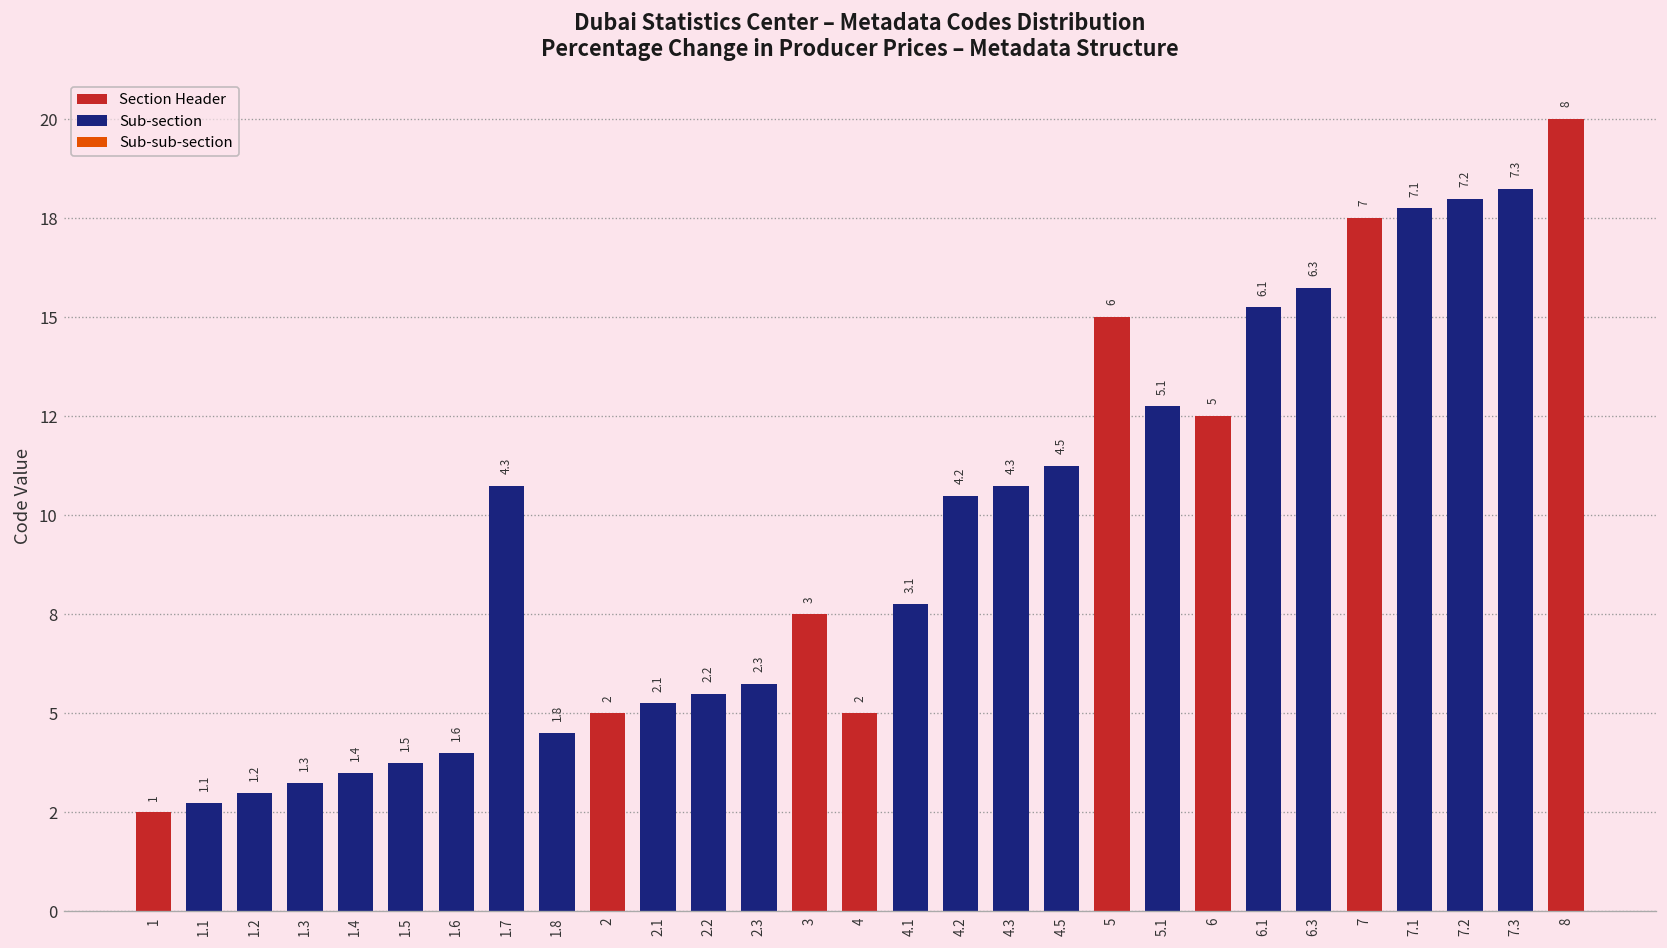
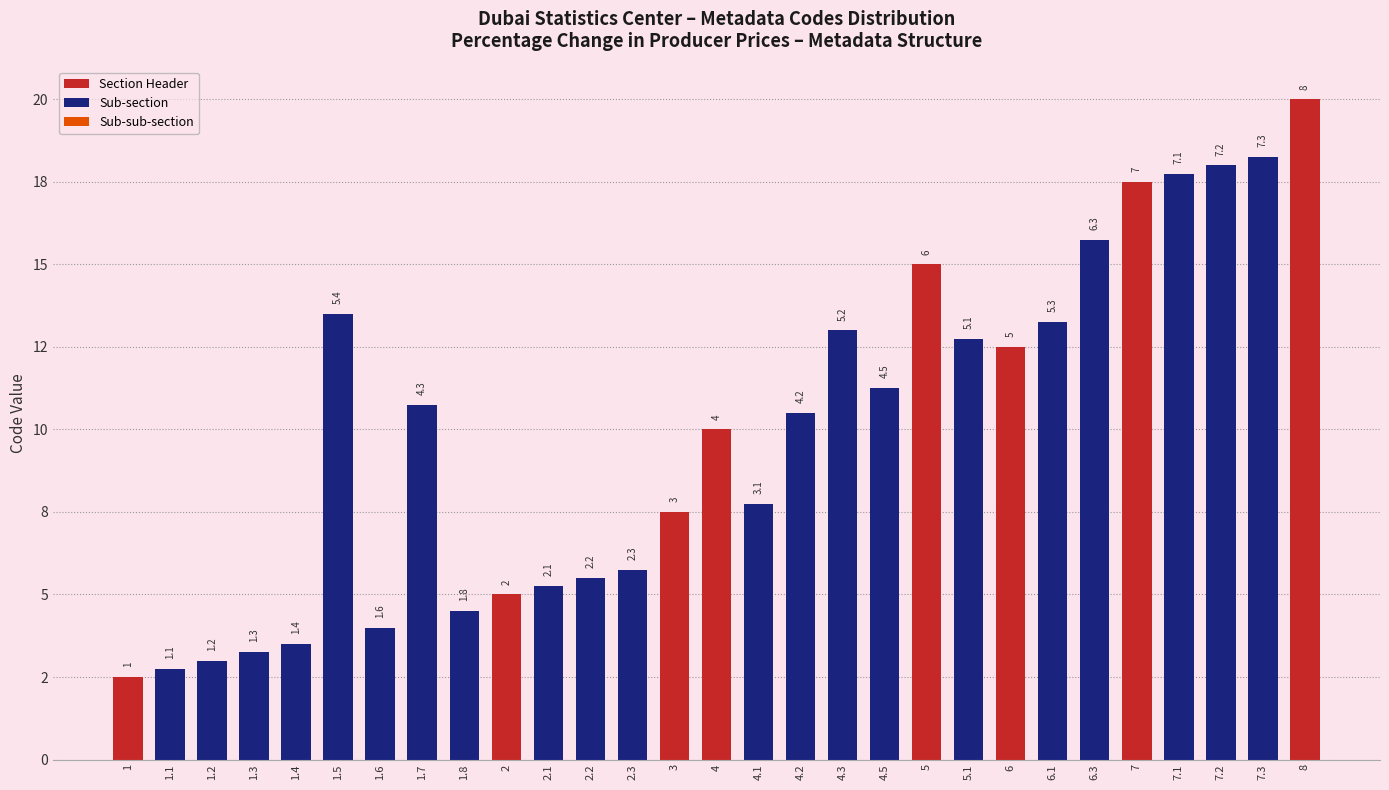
1.5: 1.5 -> 5.4
4: 2 -> 4
4.3: 4.3 -> 5.2
6.1: 6.1 -> 5.3
